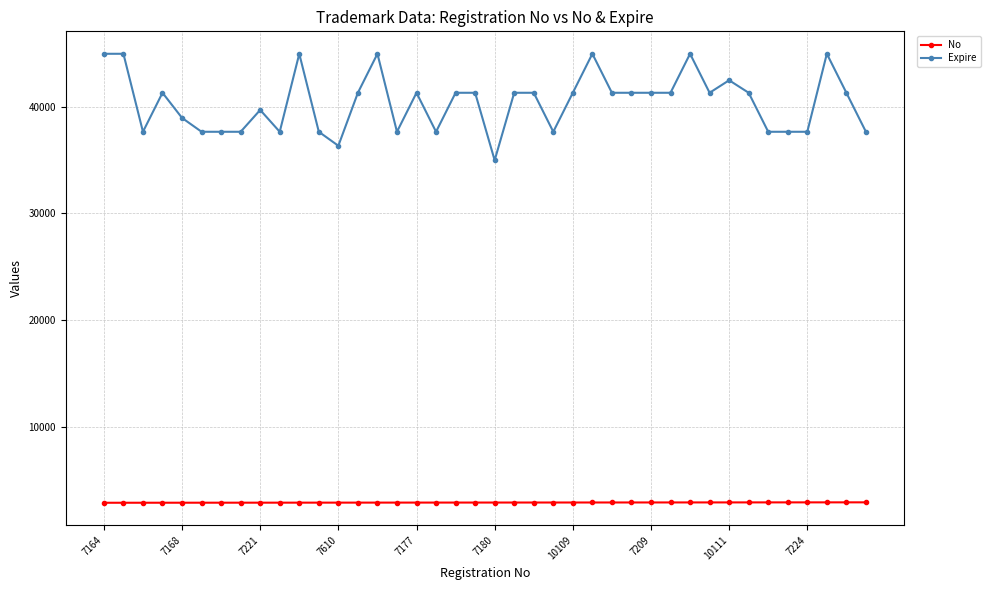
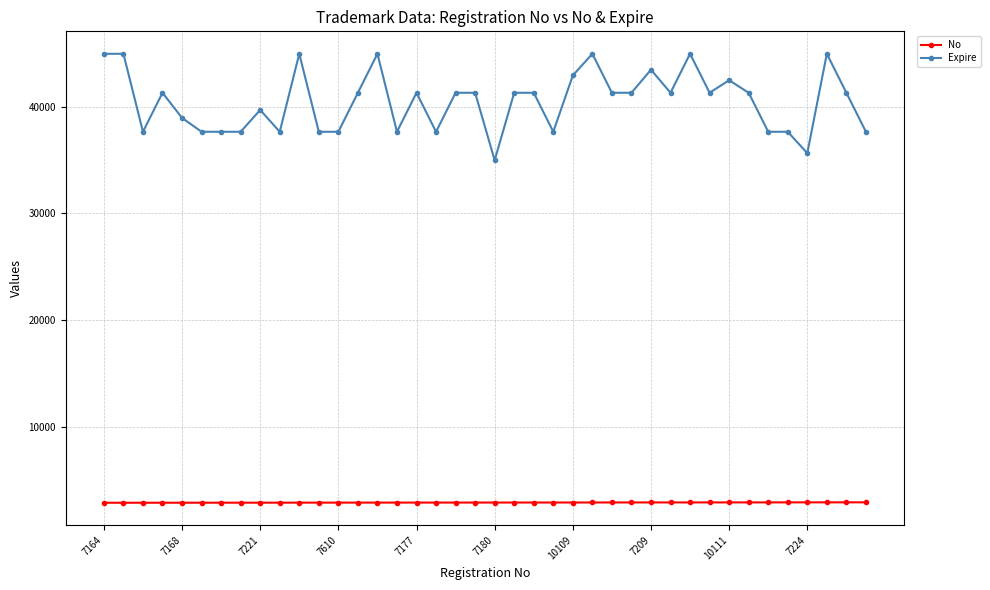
Expire, 7610: 36300 -> 37600
Expire, 10109: 41300 -> 42900
Expire, 7209: 41300 -> 43500
Expire, 7224: 37600 -> 35600
